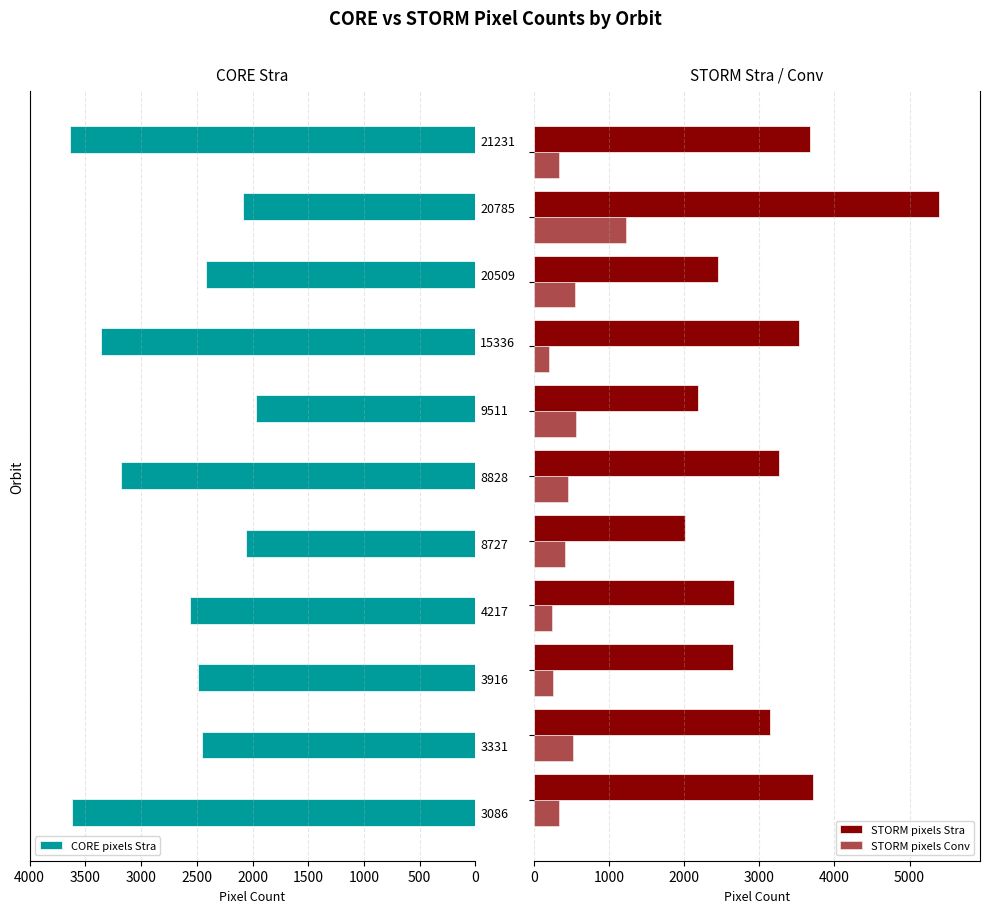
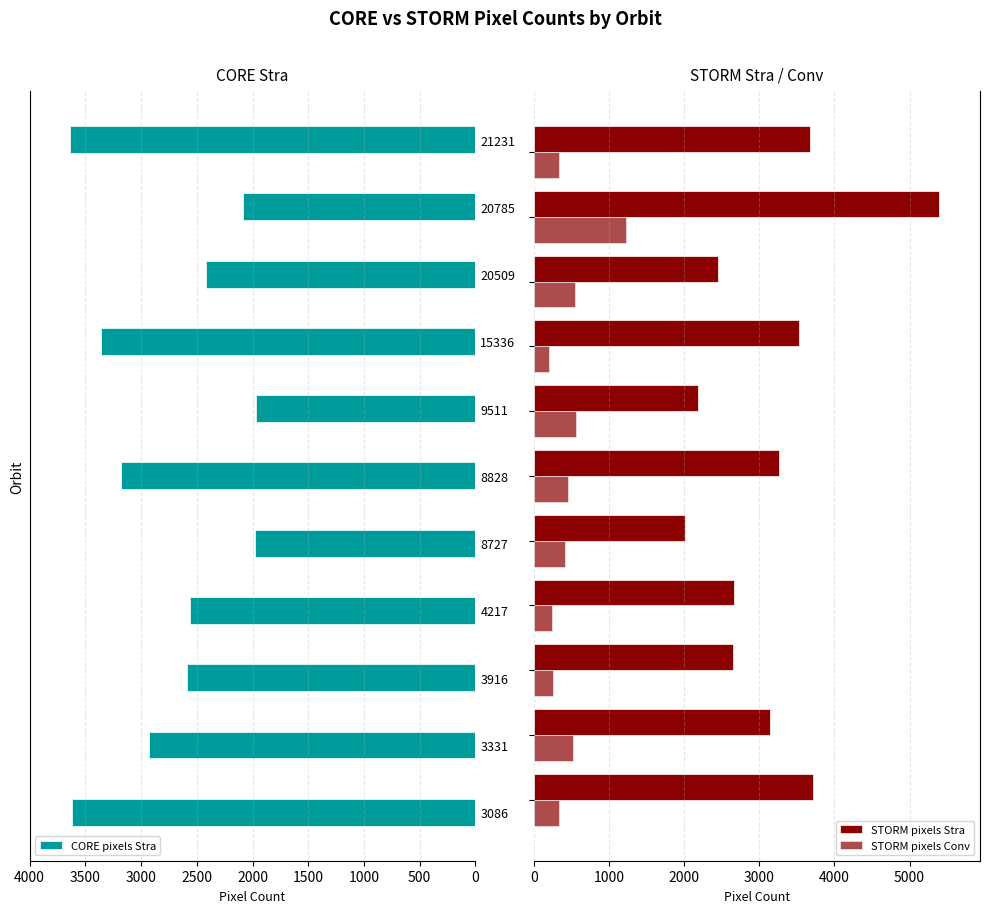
CORE Stra, 8727: 2060 -> 1980
CORE Stra, 3916: 2490 -> 2590
CORE Stra, 3331: 2460 -> 2930
